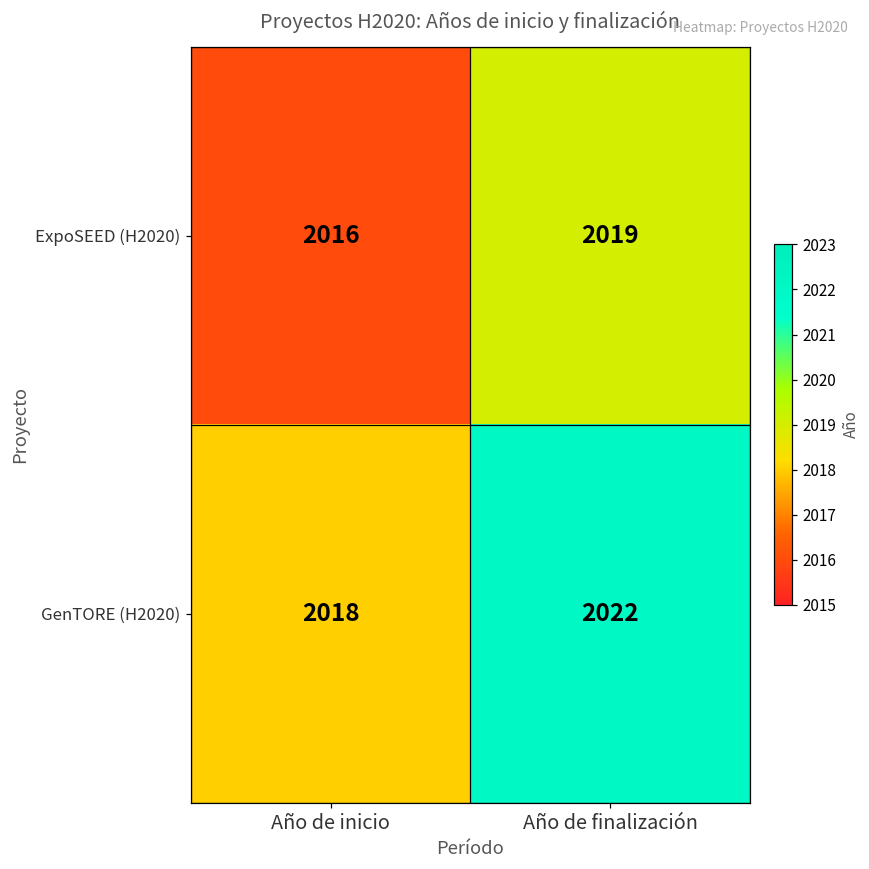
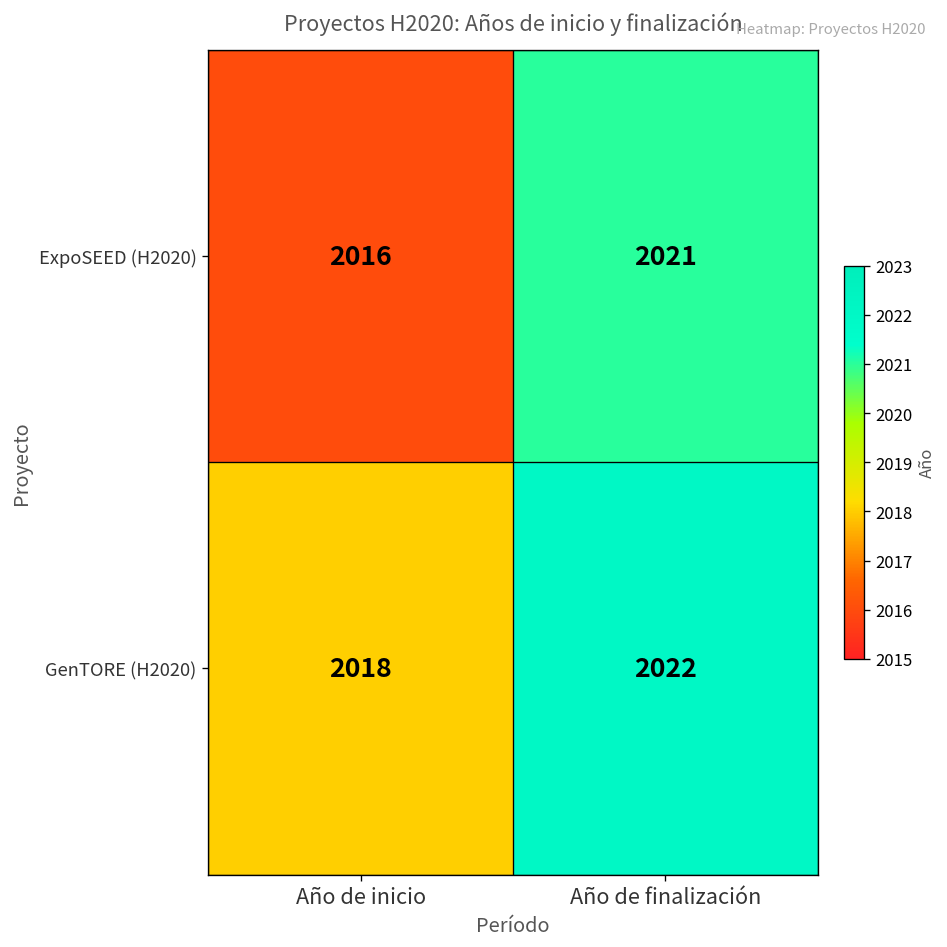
ExpoSEED (H2020), Año de finalización: 2019 -> 2021
